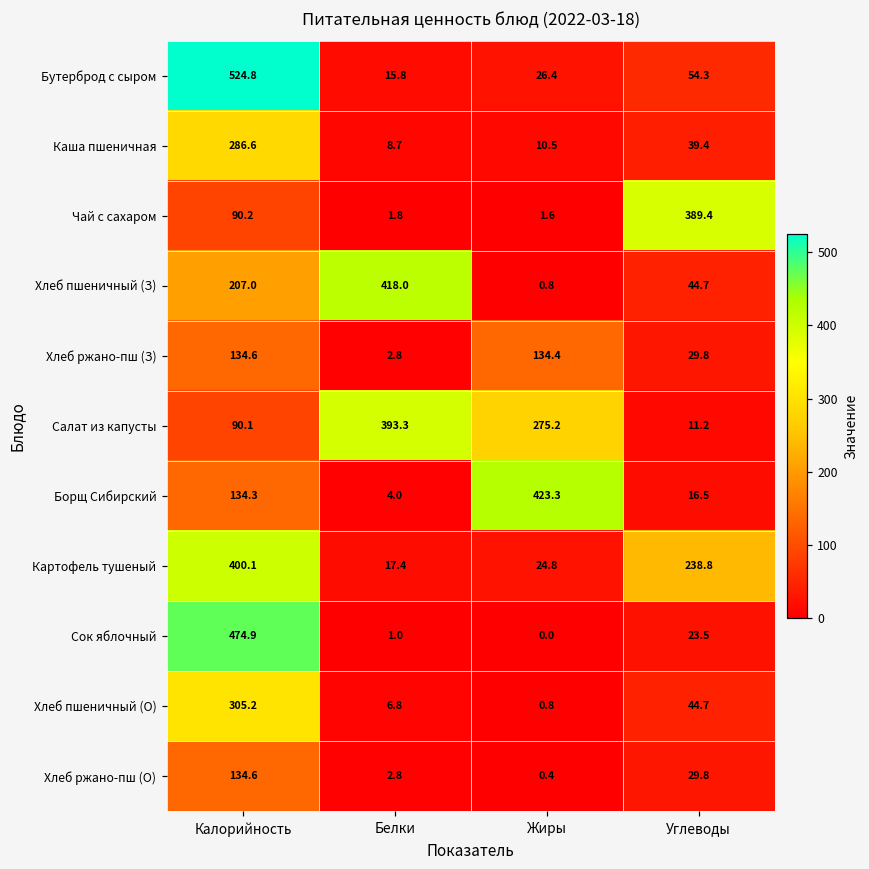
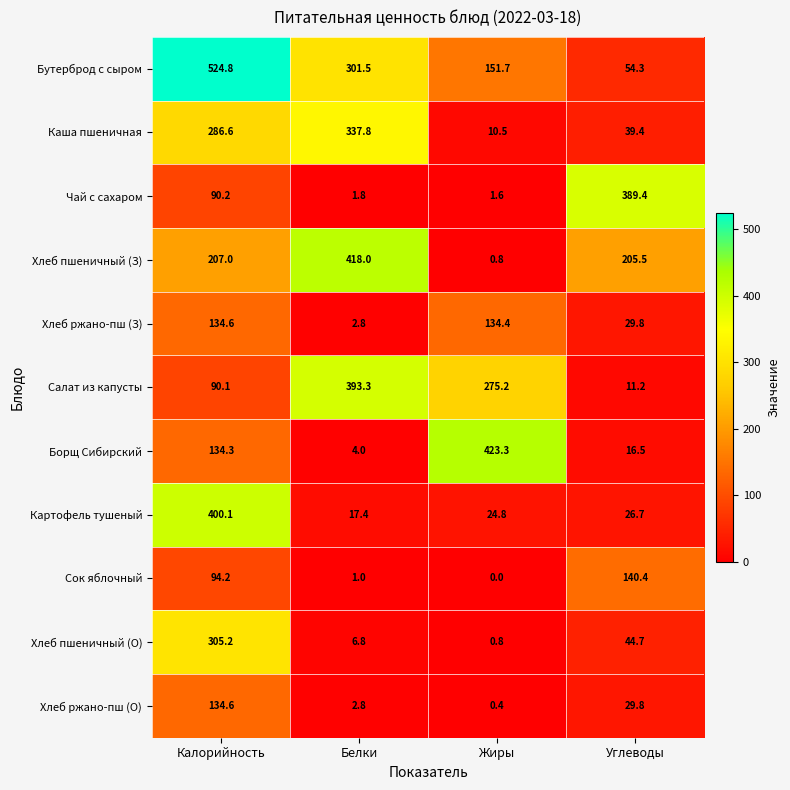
Бутерброд с сыром, Белки: 15.8 -> 301.5
Бутерброд с сыром, Жиры: 26.4 -> 151.7
Каша пшеничная, Белки: 8.7 -> 337.8
Хлеб пшеничный (З), Углеводы: 44.7 -> 205.5
Картофель тушеный, Углеводы: 238.8 -> 26.7
Сок яблочный, Калорийность: 474.9 -> 94.2
Сок яблочный, Углеводы: 23.5 -> 140.4
